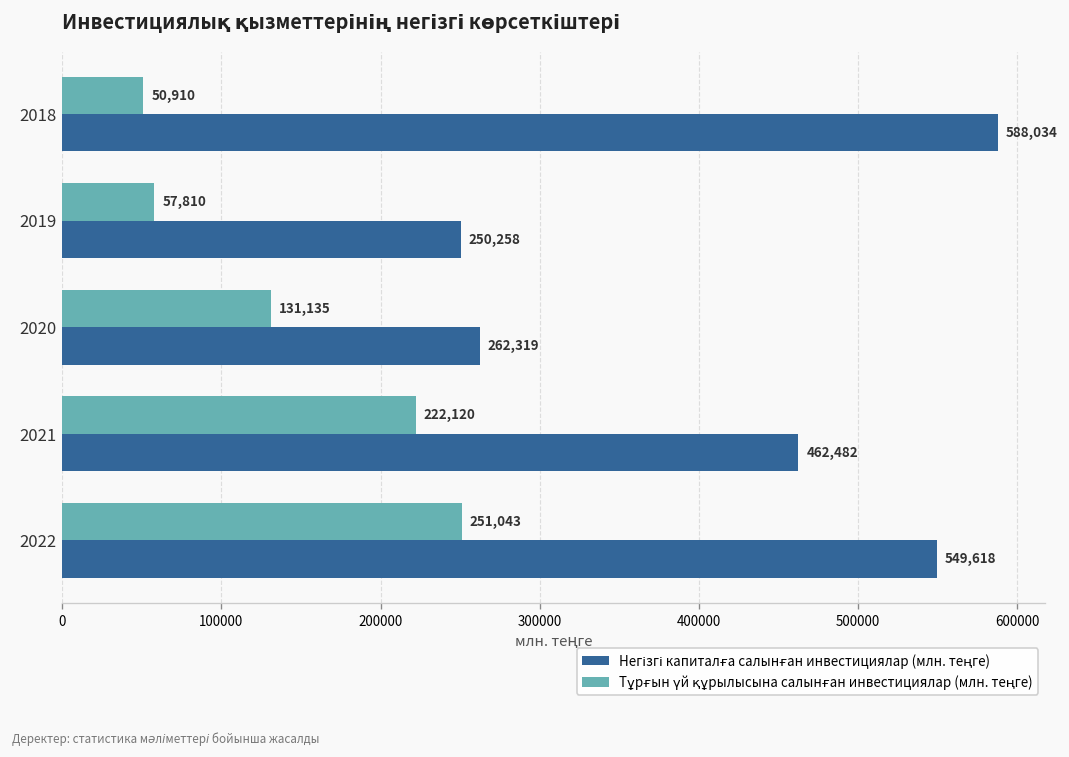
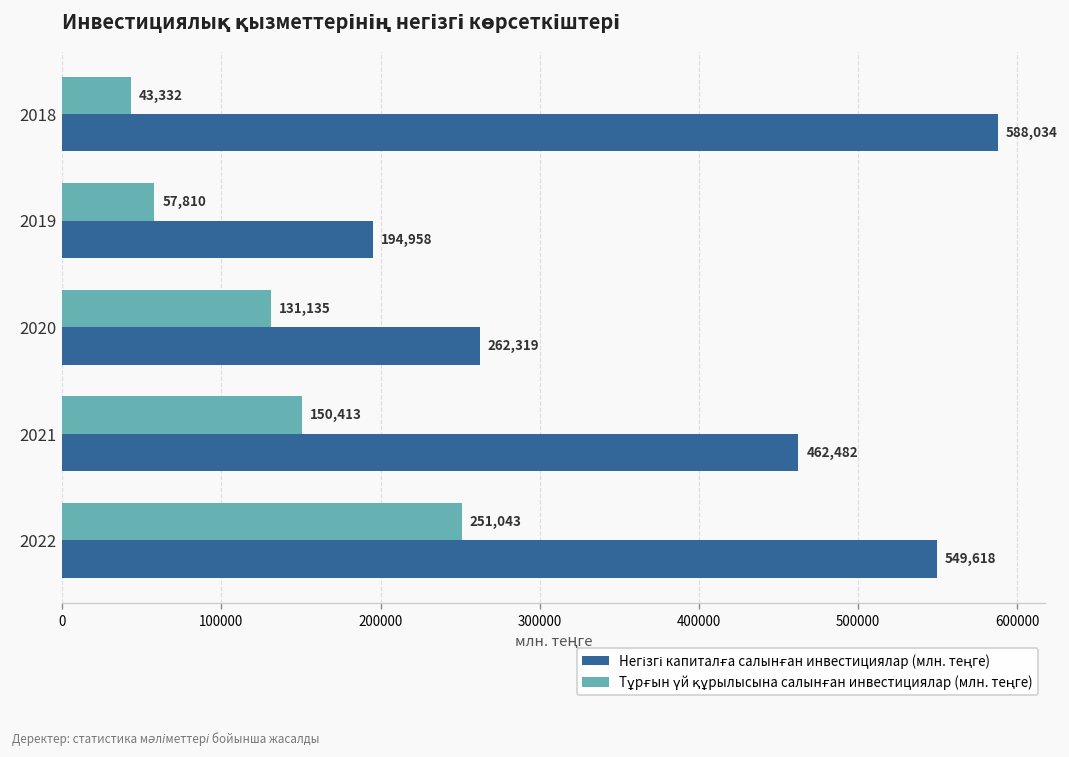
Тұрғын үй құрылысына салынған инвестициялар (млн. теңге), 2018: 50,910 -> 43,332
Негізгі капиталға салынған инвестициялар (млн. теңге), 2019: 250,258 -> 194,958
Тұрғын үй құрылысына салынған инвестициялар (млн. теңге), 2021: 222,120 -> 150,413
